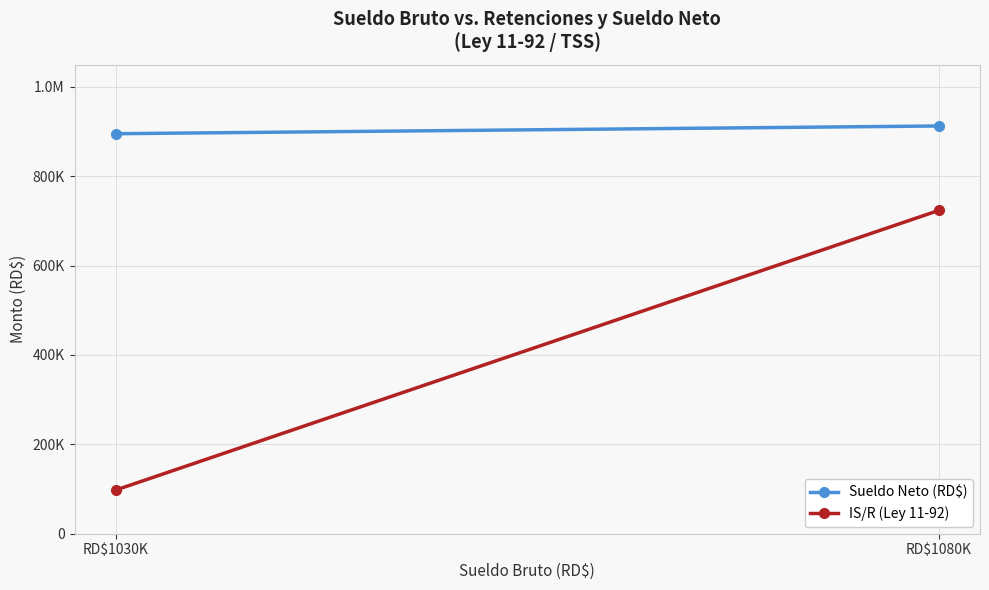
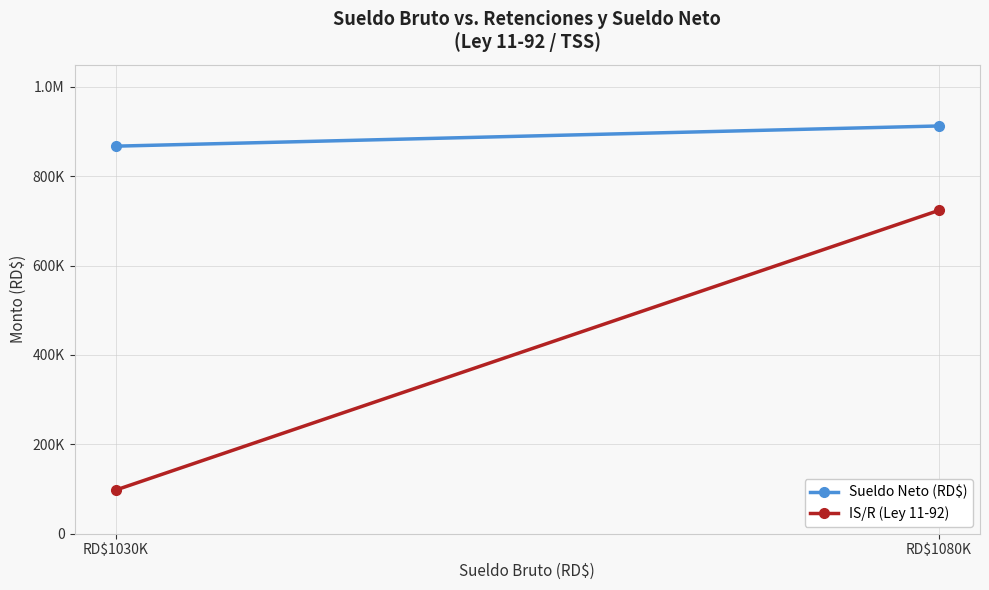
Sueldo Neto (RD$), RD$1030K: 900000 -> 870000
